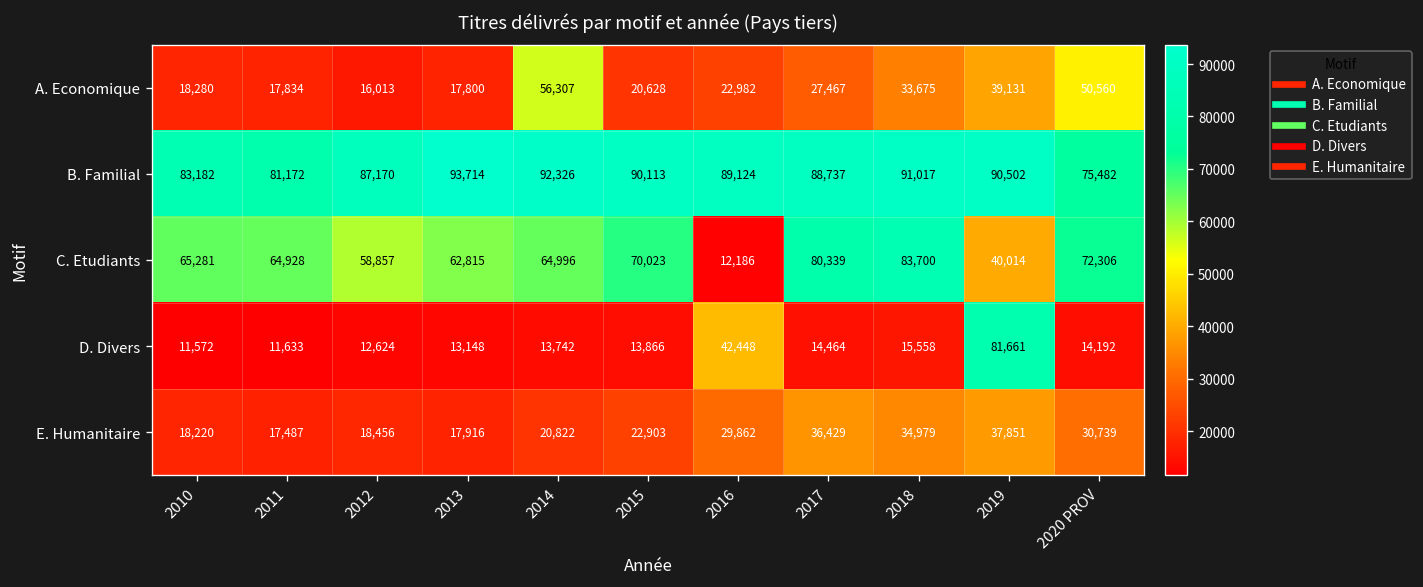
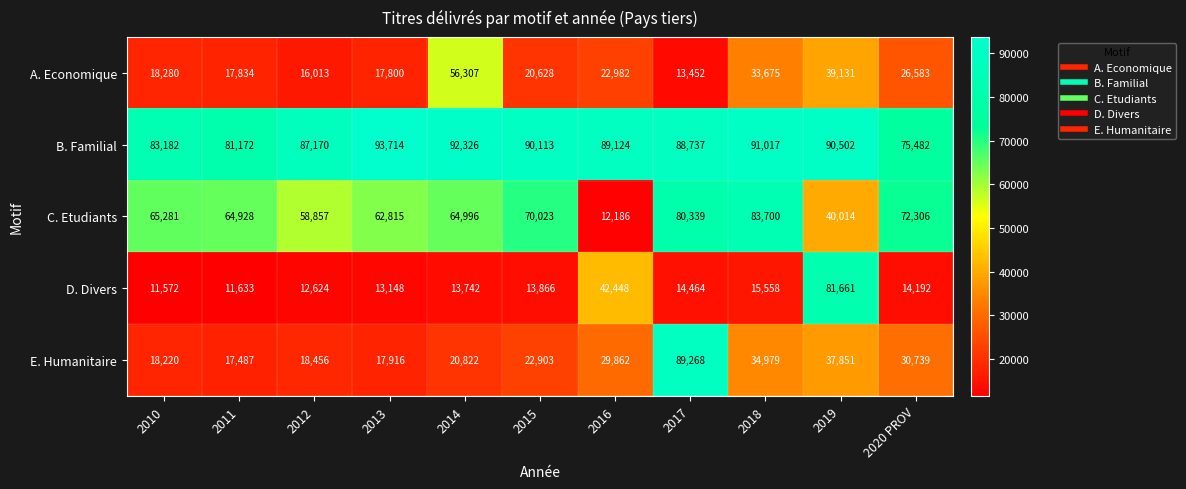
A. Economique, 2017: 27,467 -> 13,452
A. Economique, 2020 PROV: 50,560 -> 26,583
E. Humanitaire, 2017: 36,429 -> 89,268
